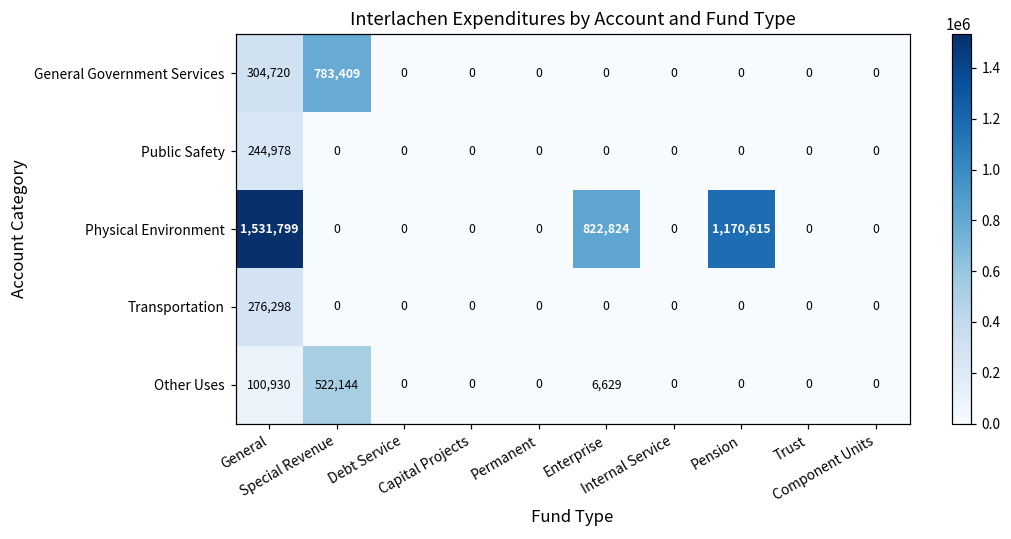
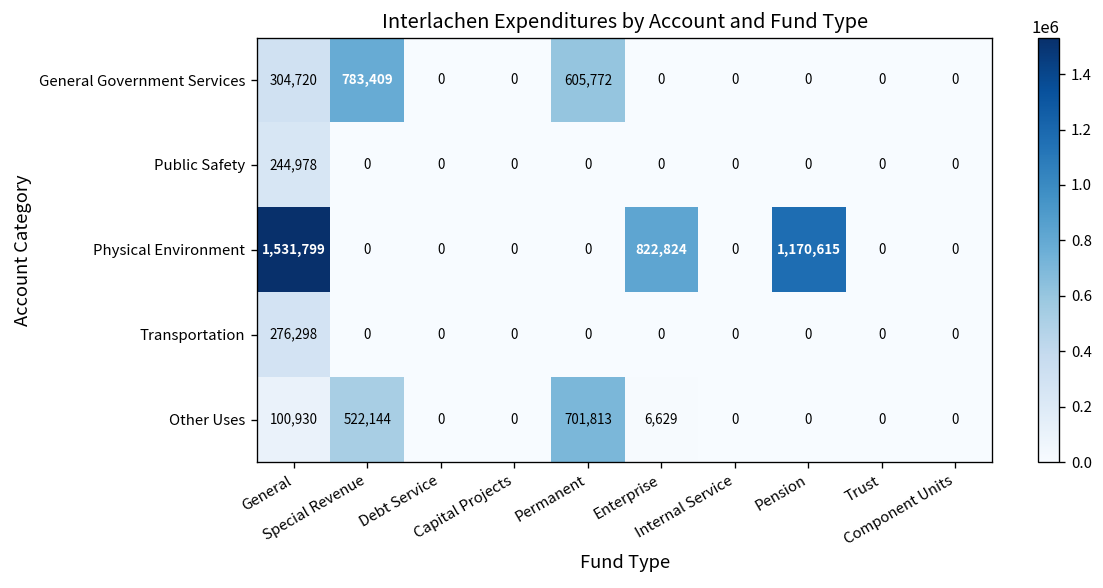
General Government Services, Permanent: 0 -> 605,772
Other Uses, Permanent: 0 -> 701,813
